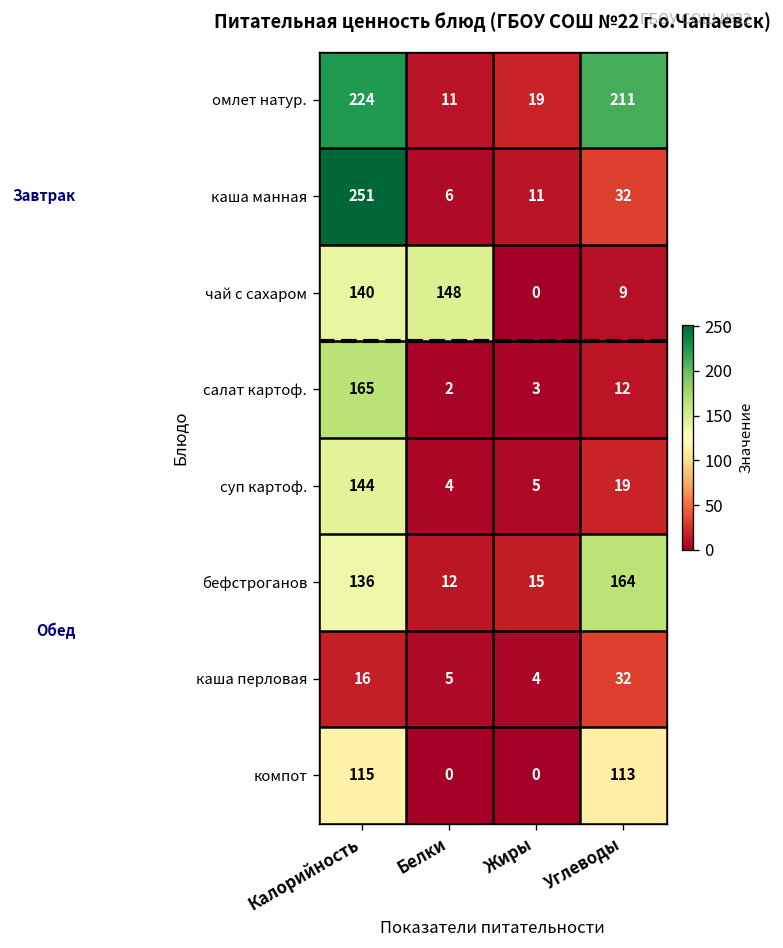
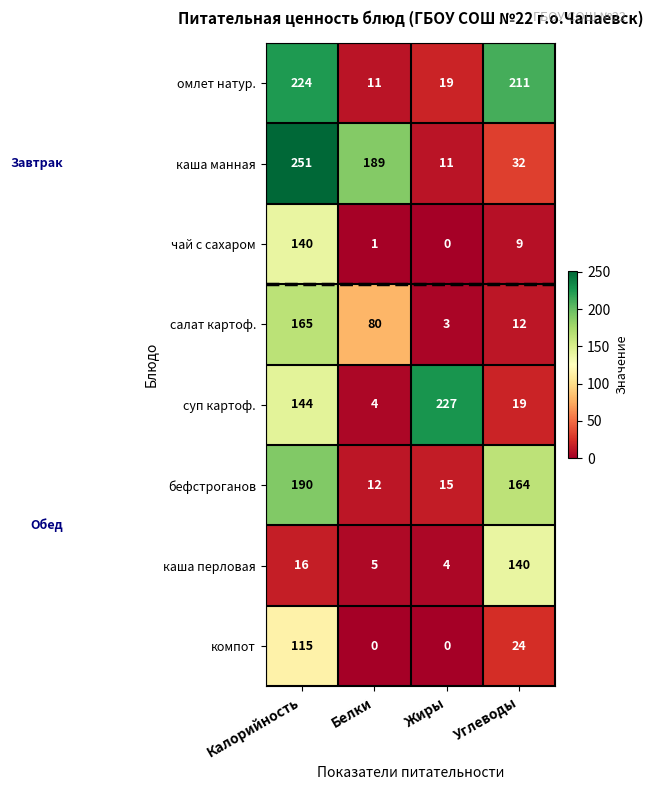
каша манная, Белки: 6 -> 189
чай с сахаром, Белки: 148 -> 1
салат картоф., Белки: 2 -> 80
суп картоф., Жиры: 5 -> 227
бефстроганов, Калорийность: 136 -> 190
каша перловая, Углеводы: 32 -> 140
компот, Углеводы: 113 -> 24
